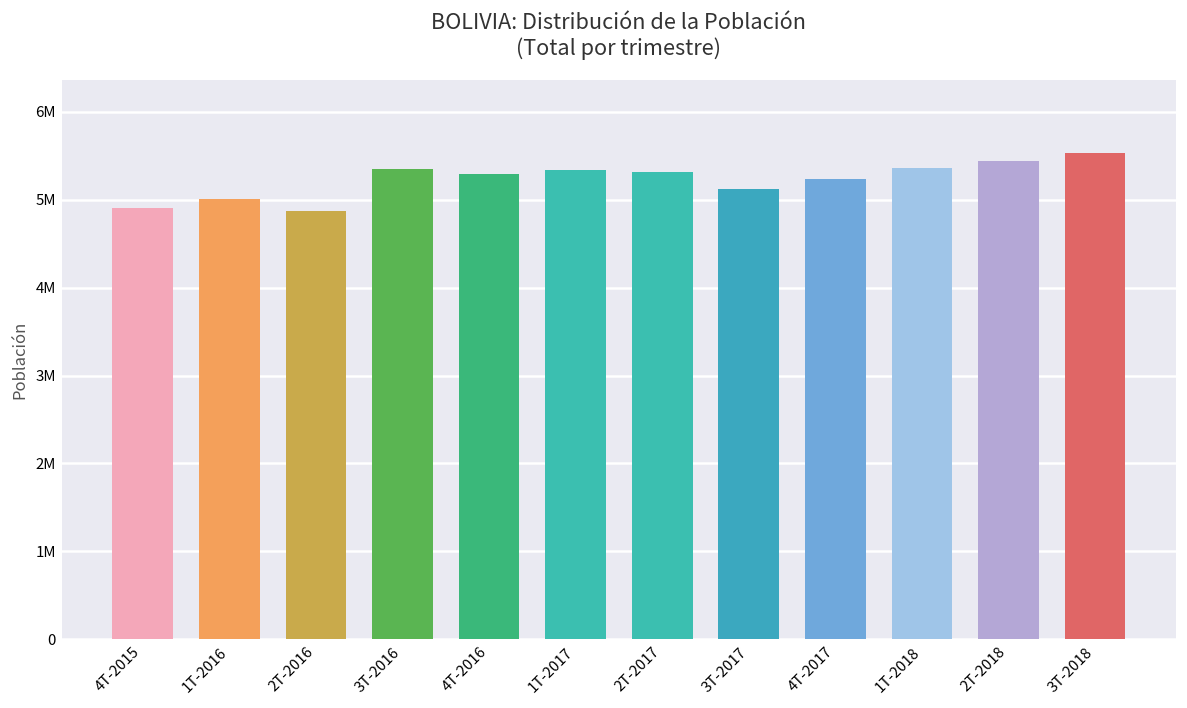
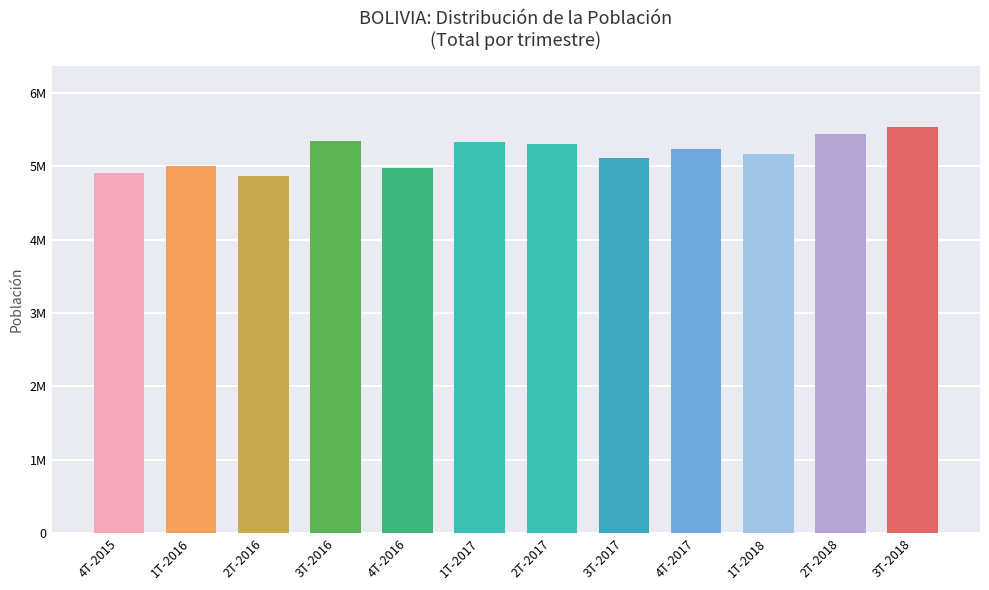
4T-2016: 5300000 -> 5000000
1T-2018: 5400000 -> 5200000
